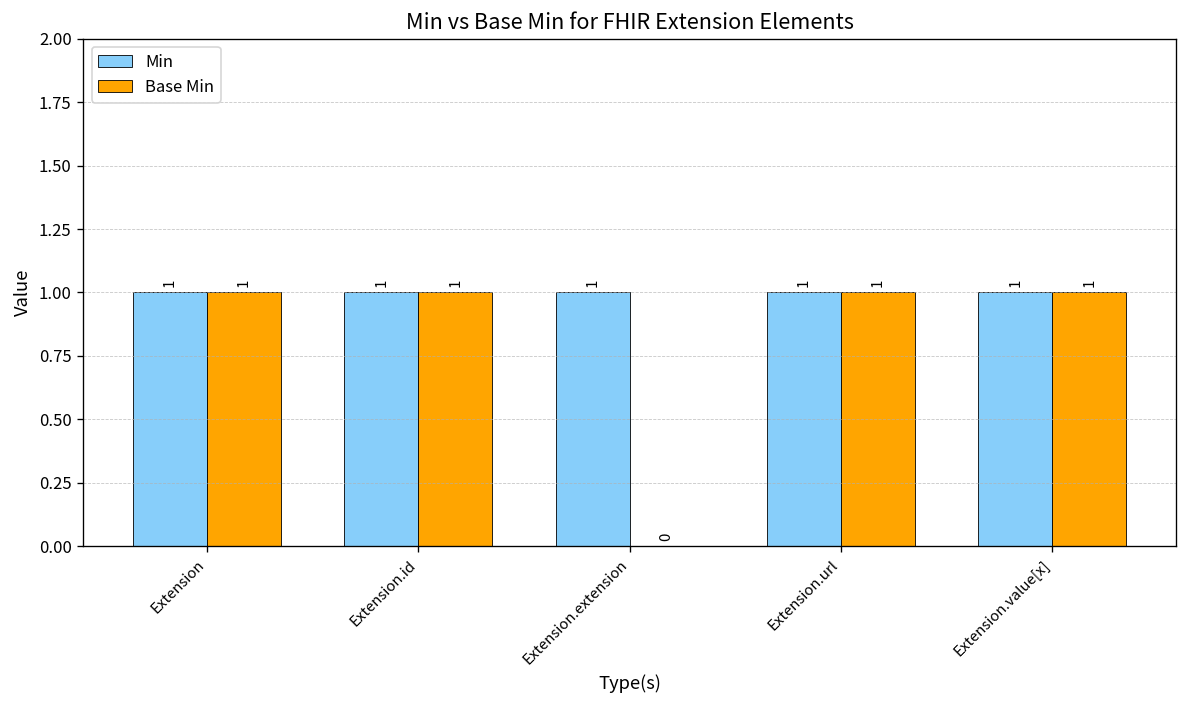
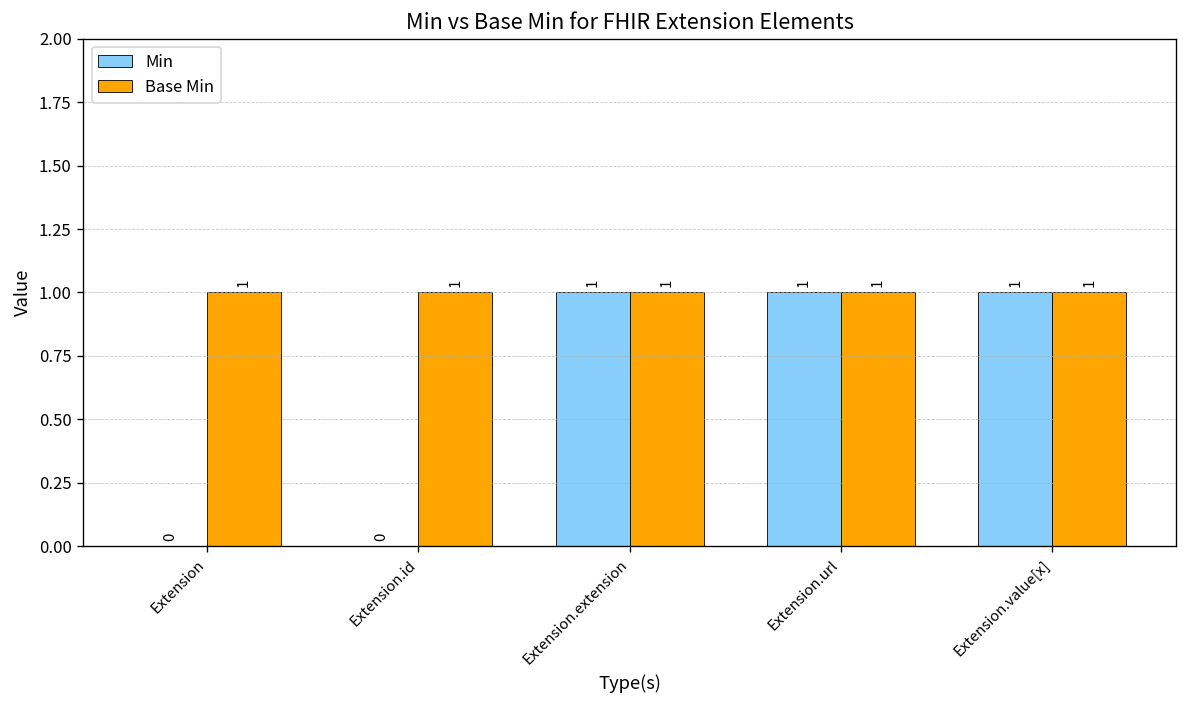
Min, Extension: 1 -> 0
Min, Extension.id: 1 -> 0
Base Min, Extension.extension: 0 -> 1
